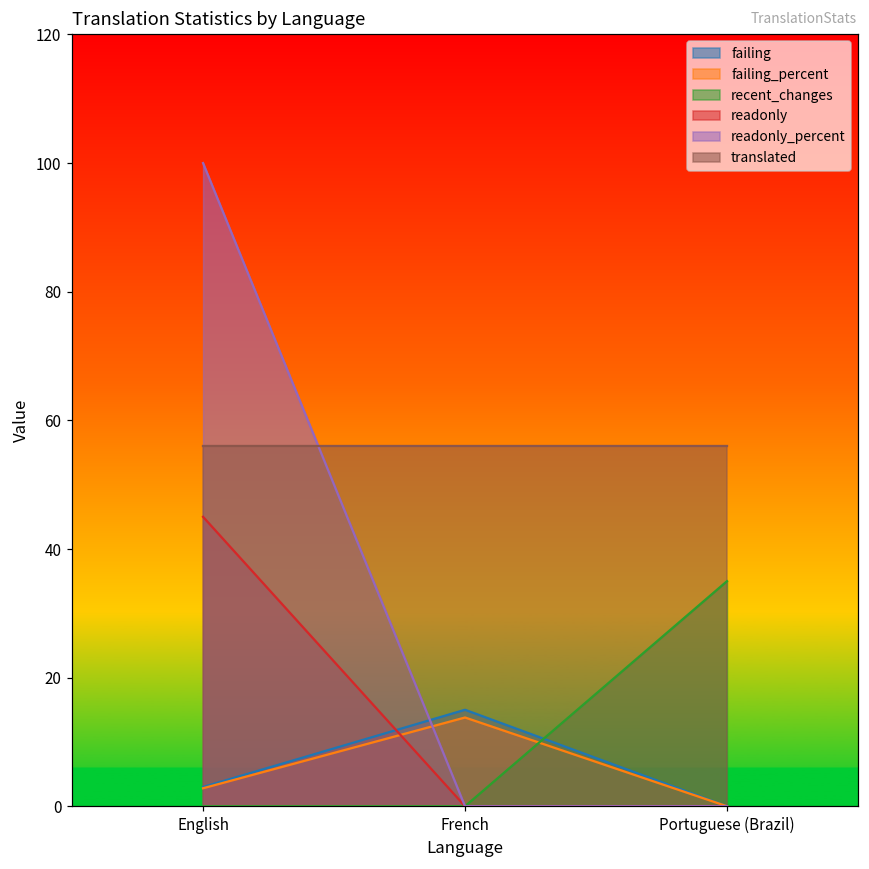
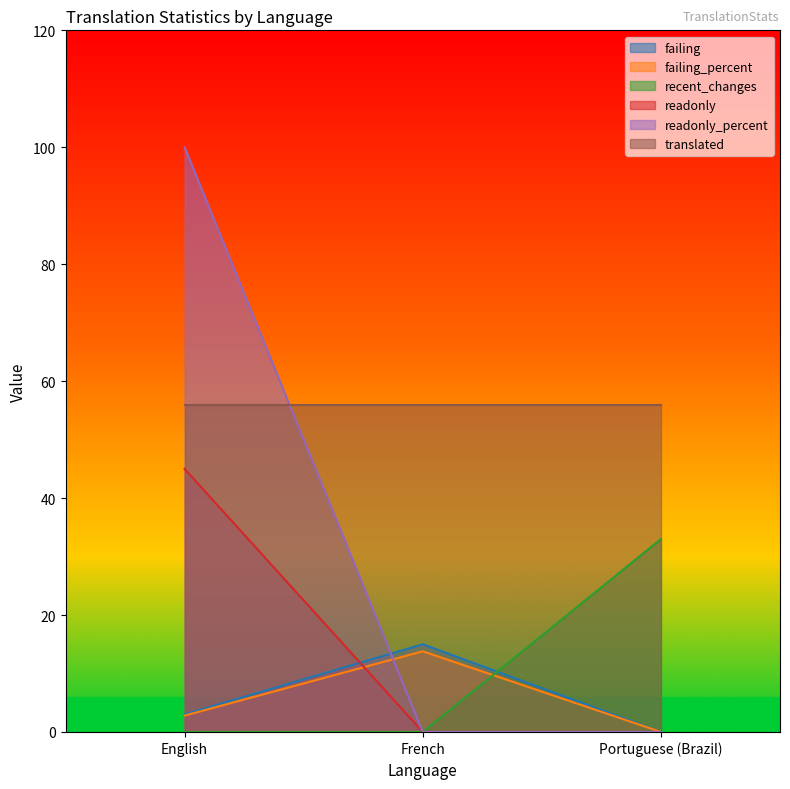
recent_changes, Portuguese (Brazil): 35 -> 33
